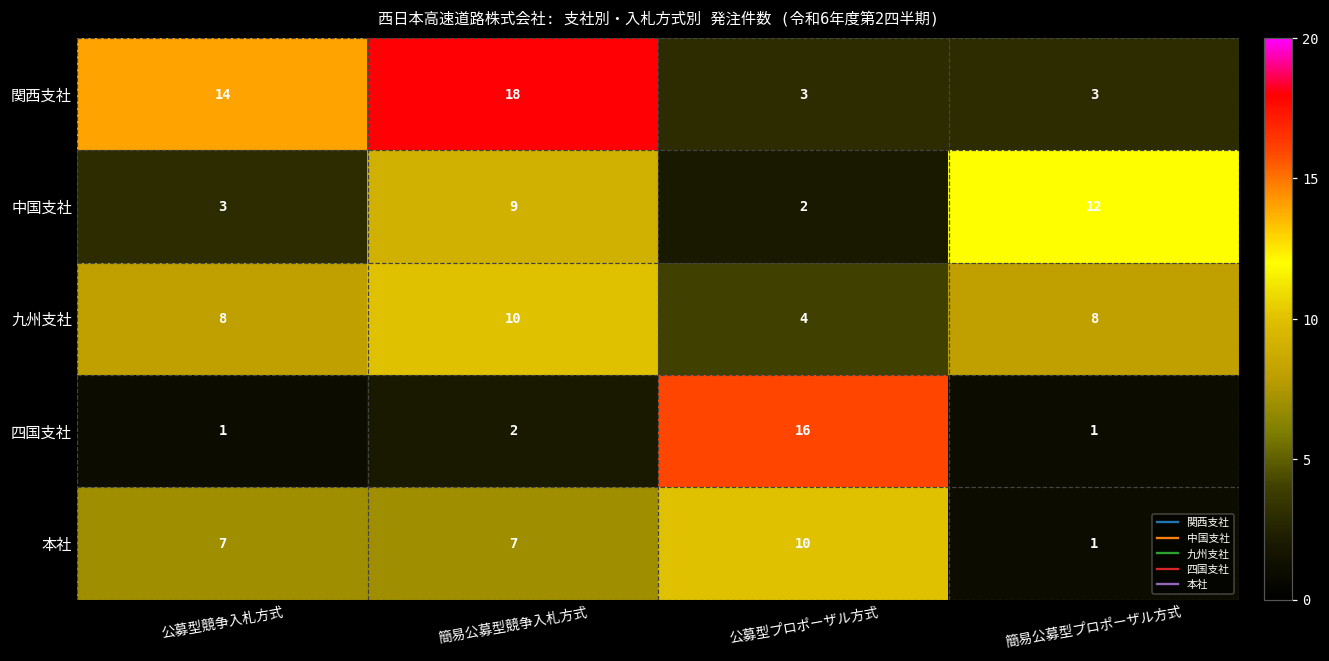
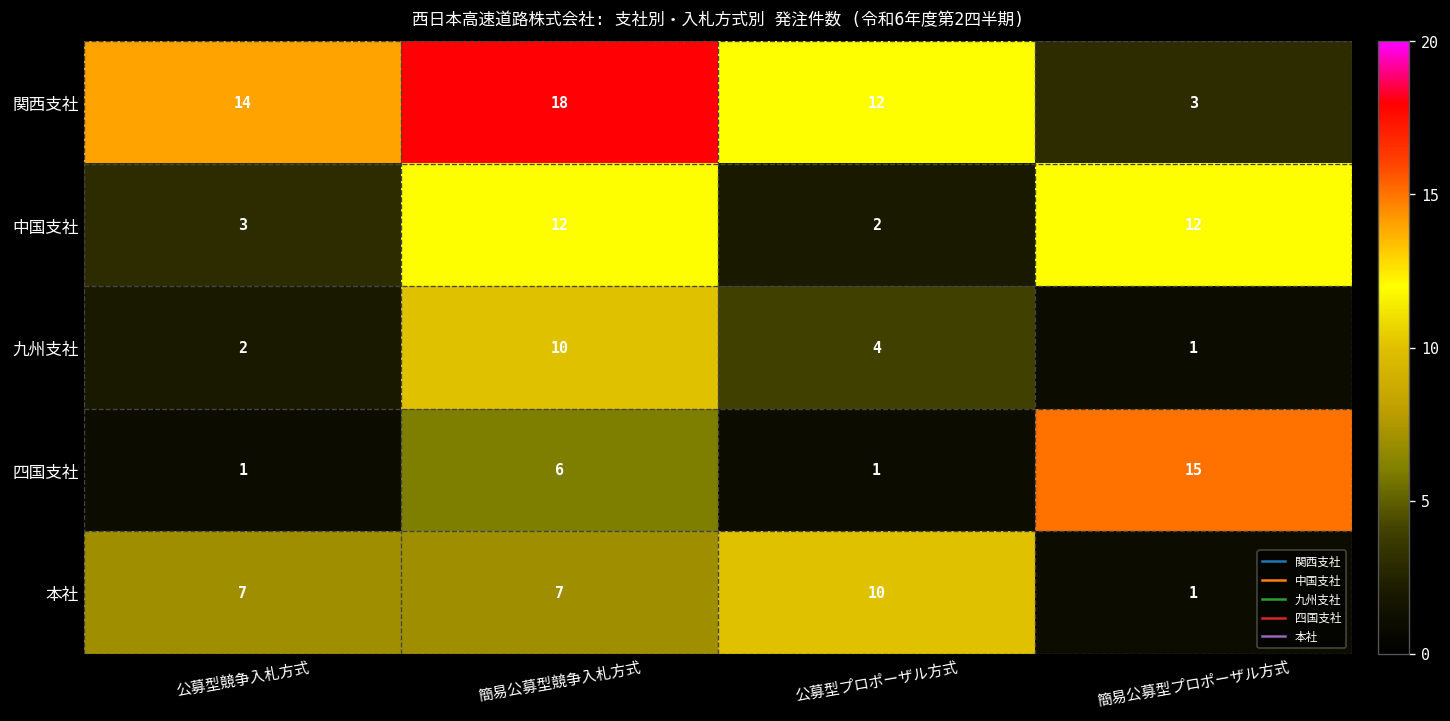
関西支社, 公募型プロポーザル方式: 3 -> 12
中国支社, 簡易公募型競争入札方式: 9 -> 12
九州支社, 公募型競争入札方式: 8 -> 2
九州支社, 簡易公募型プロポーザル方式: 8 -> 1
四国支社, 簡易公募型競争入札方式: 2 -> 6
四国支社, 公募型プロポーザル方式: 16 -> 1
四国支社, 簡易公募型プロポーザル方式: 1 -> 15
